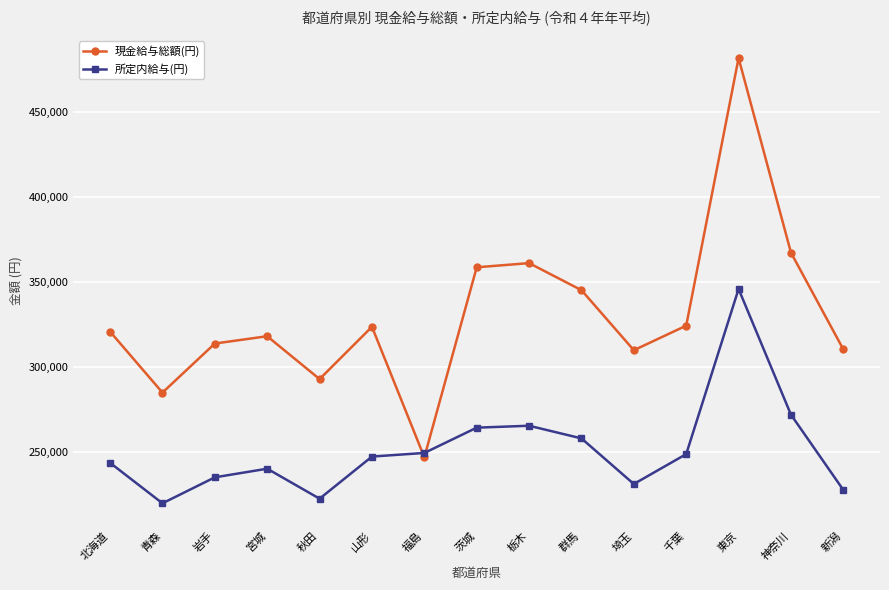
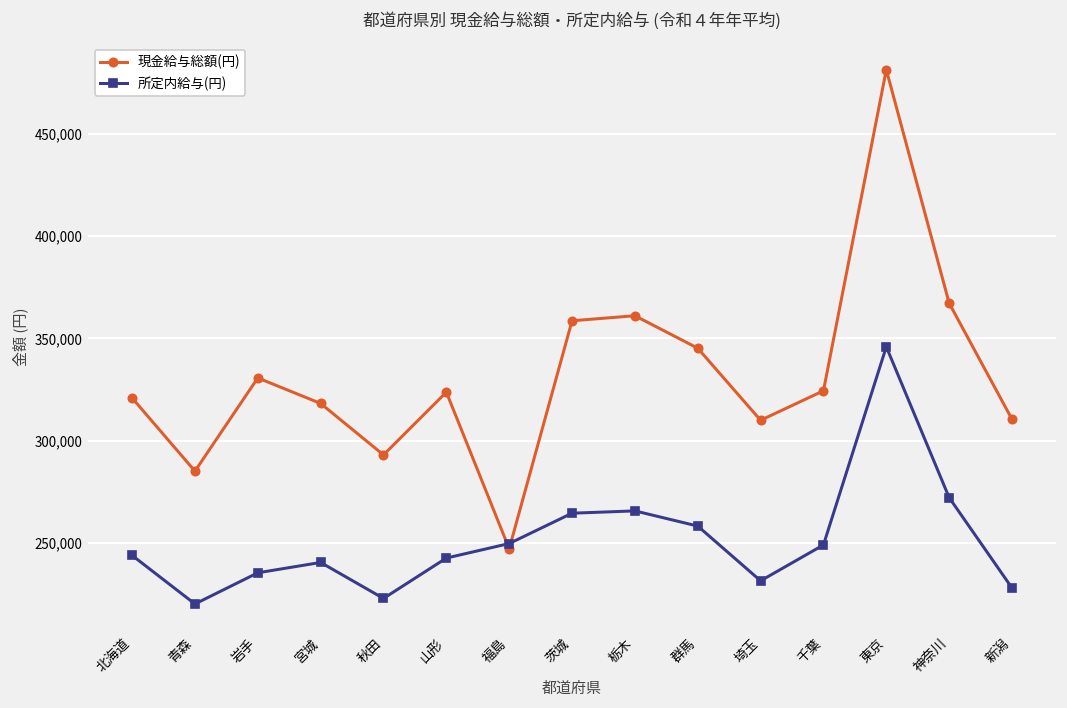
現金給与総額(円), 岩手: 314,000 -> 331,000
所定内給与(円), 山形: 248,000 -> 243,000
